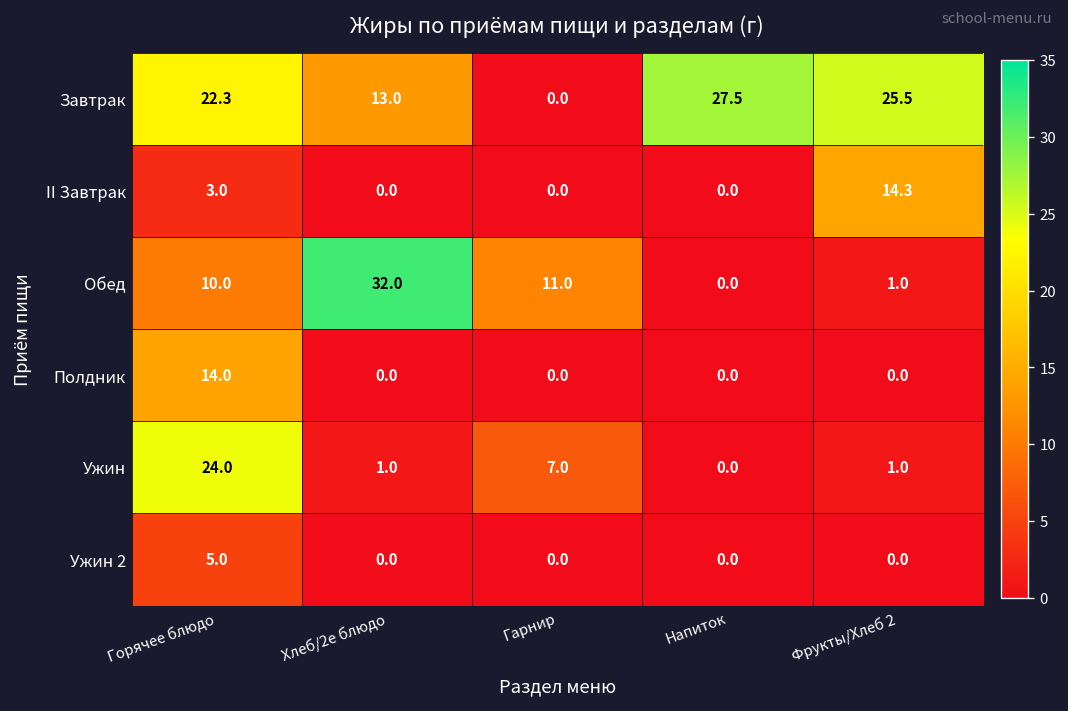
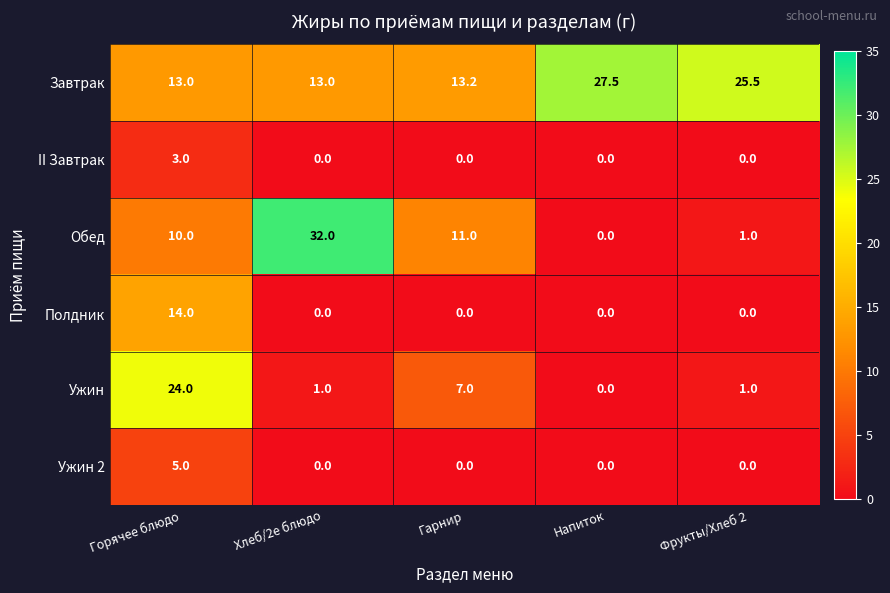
Завтрак, Горячее блюдо: 22.3 -> 13.0
Завтрак, Гарнир: 0.0 -> 13.2
II Завтрак, Фрукты/Хлеб 2: 14.3 -> 0.0
